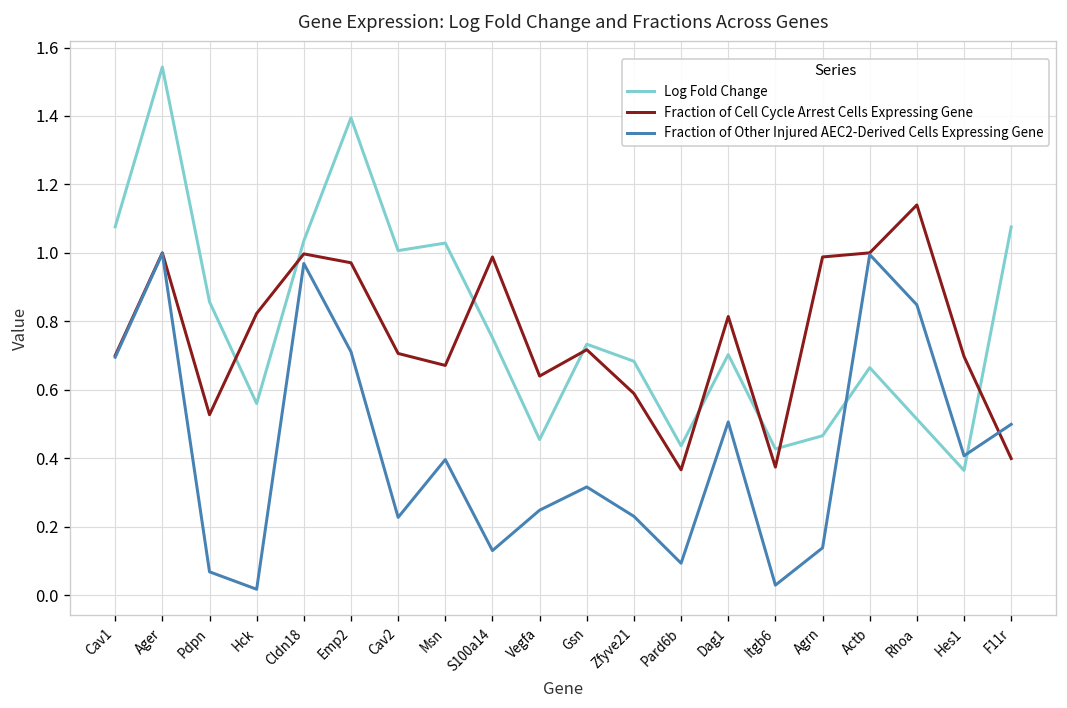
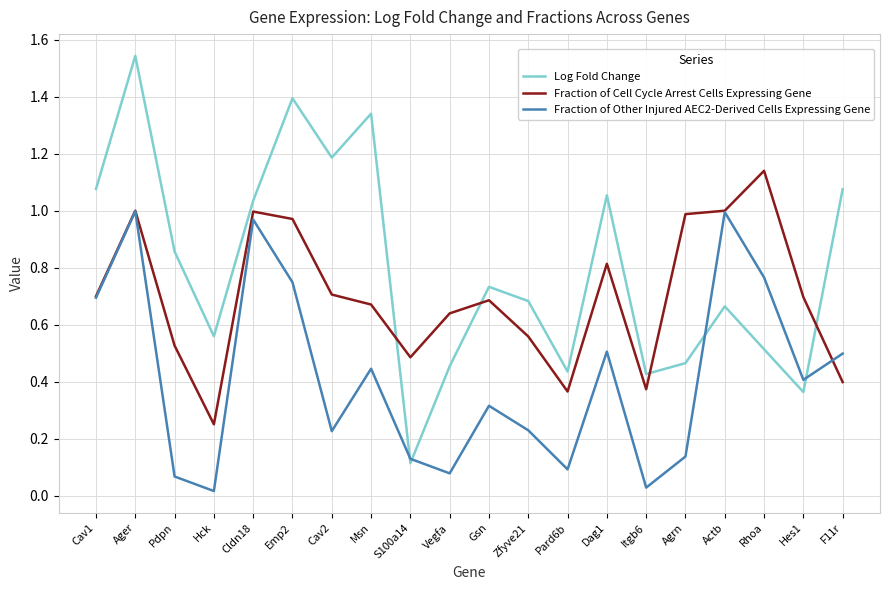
Fraction of Cell Cycle Arrest Cells Expressing Gene, Hck: 0.82 -> 0.25
Fraction of Other Injured AEC2-Derived Cells Expressing Gene, Emp2: 0.71 -> 0.75
Log Fold Change, Cav2: 1.01 -> 1.19
Log Fold Change, Msn: 1.03 -> 1.34
Fraction of Other Injured AEC2-Derived Cells Expressing Gene, Msn: 0.40 -> 0.45
Log Fold Change, S100a14: 0.75 -> 0.11
Fraction of Cell Cycle Arrest Cells Expressing Gene, S100a14: 0.99 -> 0.49
Fraction of Other Injured AEC2-Derived Cells Expressing Gene, Vegfa: 0.25 -> 0.08
Fraction of Cell Cycle Arrest Cells Expressing Gene, Gsn: 0.72 -> 0.69
Fraction of Cell Cycle Arrest Cells Expressing Gene, Zfyve21: 0.59 -> 0.56
Log Fold Change, Dag1: 0.70 -> 1.05
Fraction of Other Injured AEC2-Derived Cells Expressing Gene, Rhoa: 0.85 -> 0.77
